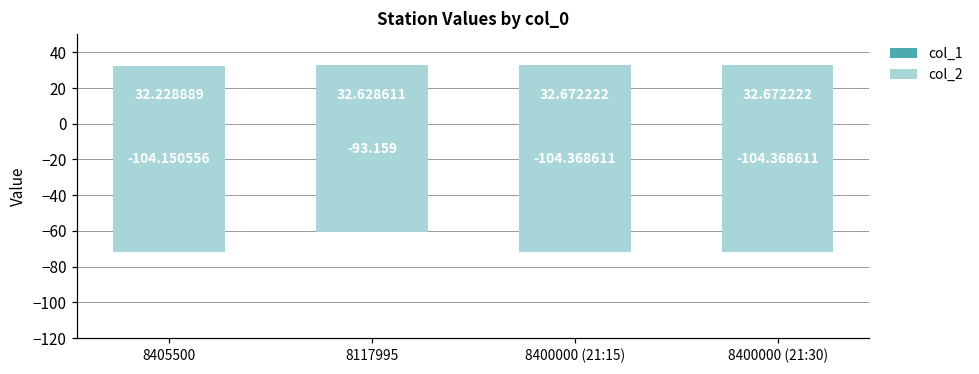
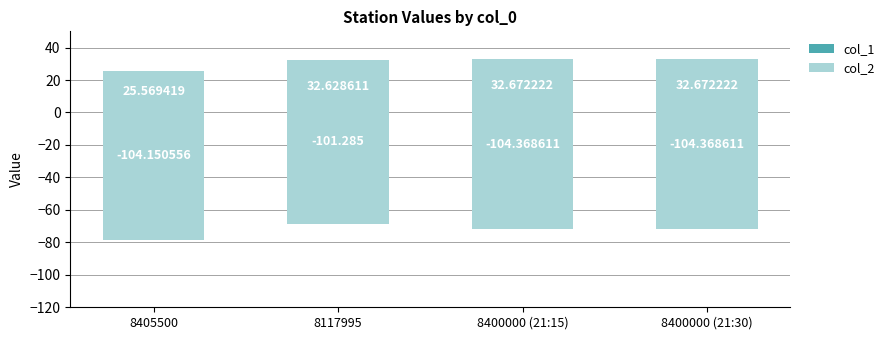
col_1, 8405500: 32.228889 -> 25.569419
col_2, 8117995: -93.159 -> -101.285
